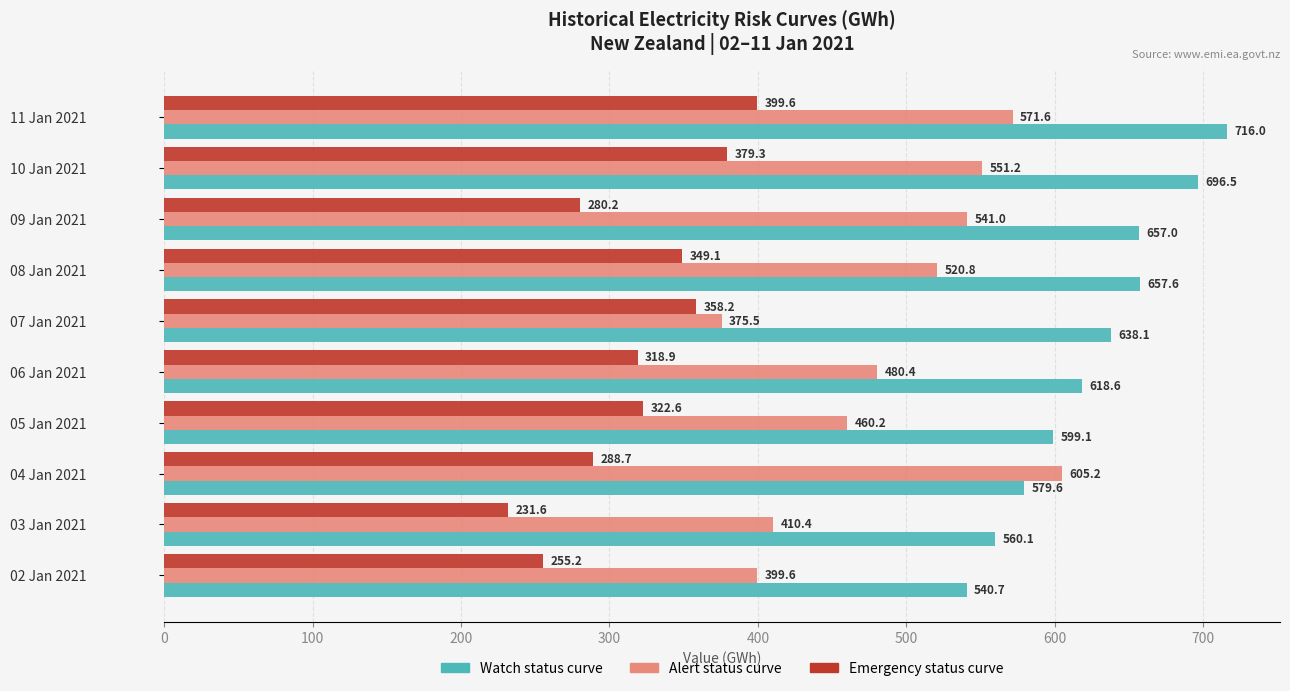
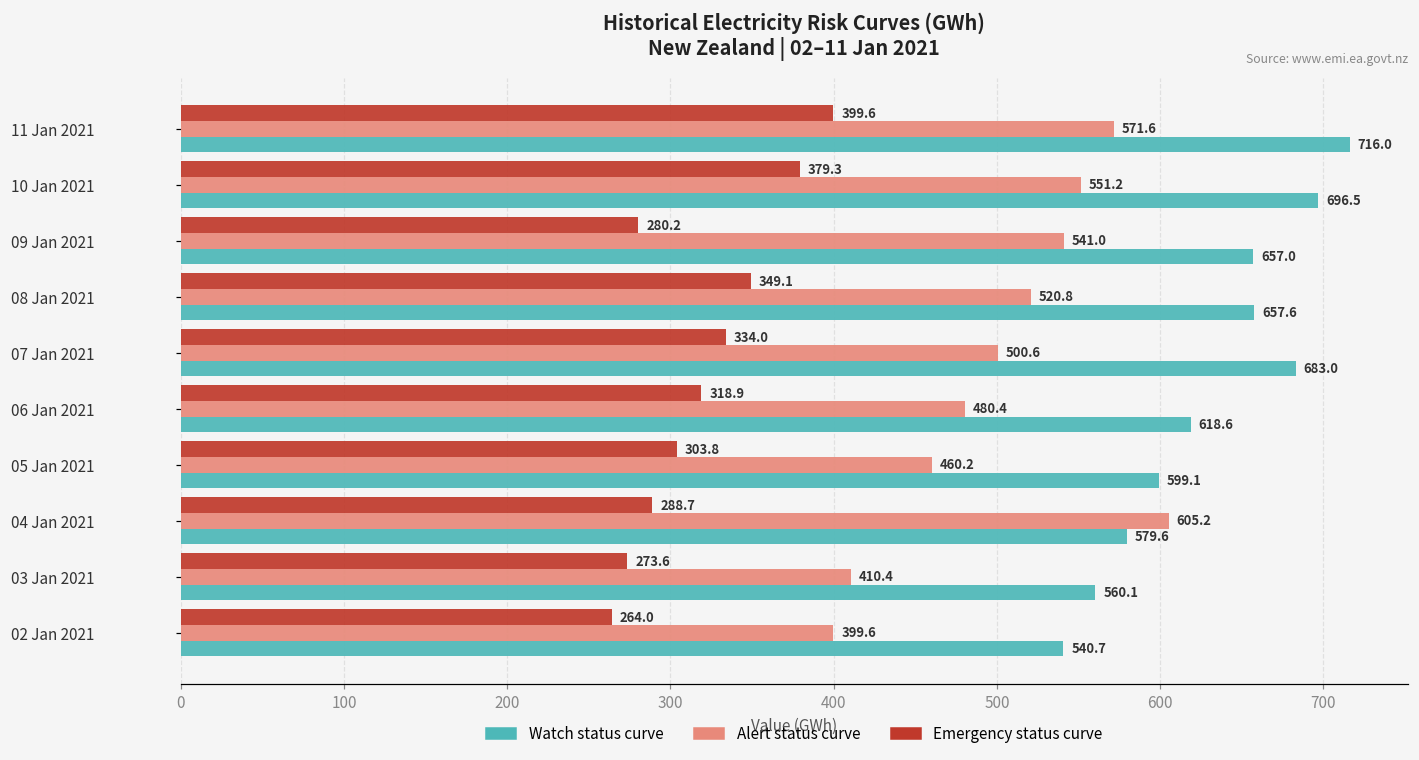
Emergency status curve, 07 Jan 2021: 358.2 -> 334.0
Alert status curve, 07 Jan 2021: 375.5 -> 500.6
Watch status curve, 07 Jan 2021: 638.1 -> 683.0
Emergency status curve, 05 Jan 2021: 322.6 -> 303.8
Emergency status curve, 03 Jan 2021: 231.6 -> 273.6
Emergency status curve, 02 Jan 2021: 255.2 -> 264.0
